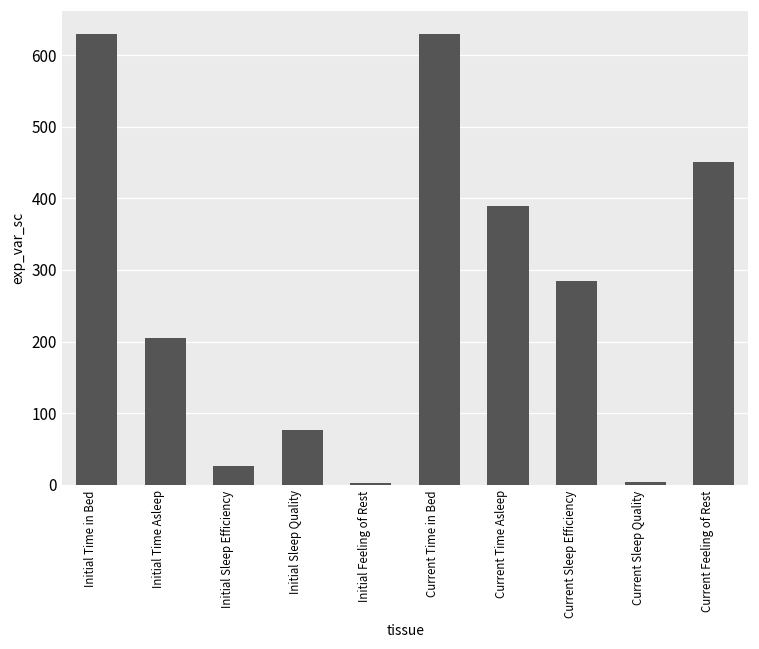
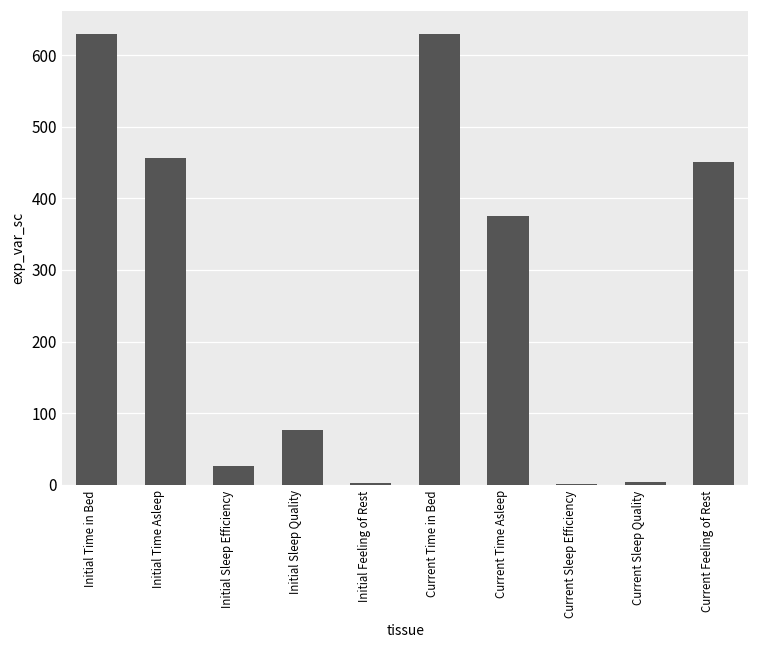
Initial Time Asleep: 200 -> 460
Current Time Asleep: 390 -> 380
Current Sleep Efficiency: 280 -> 0
